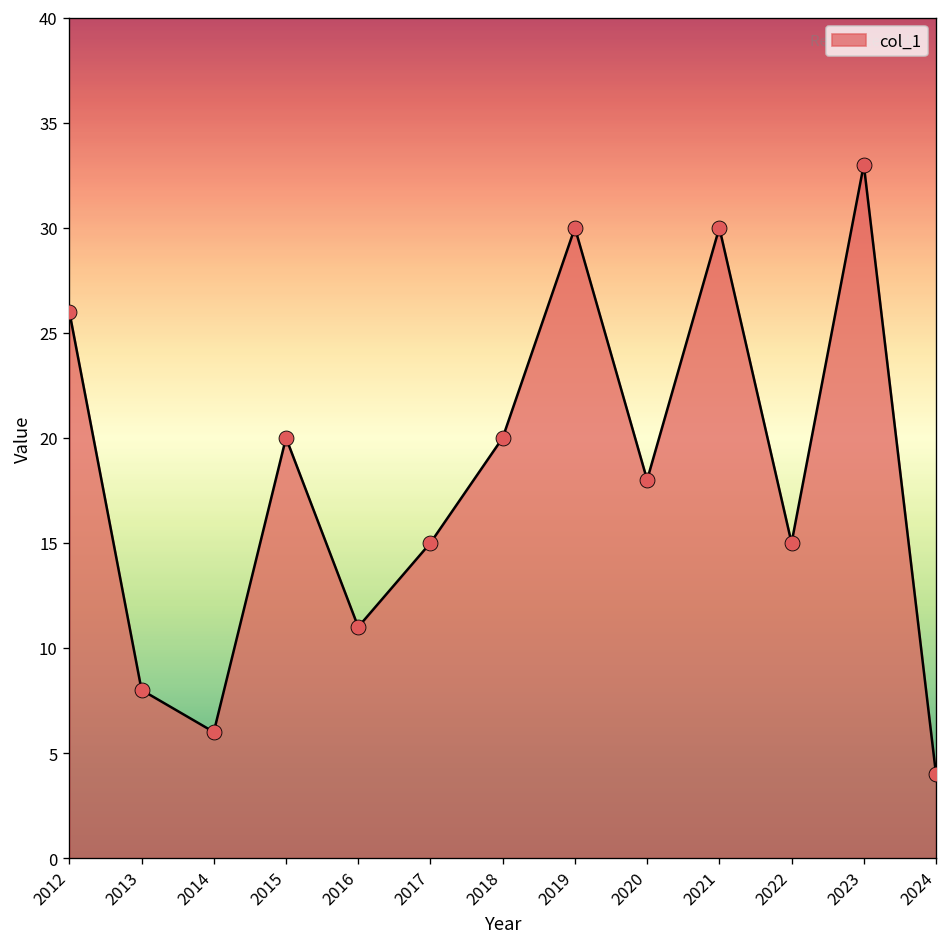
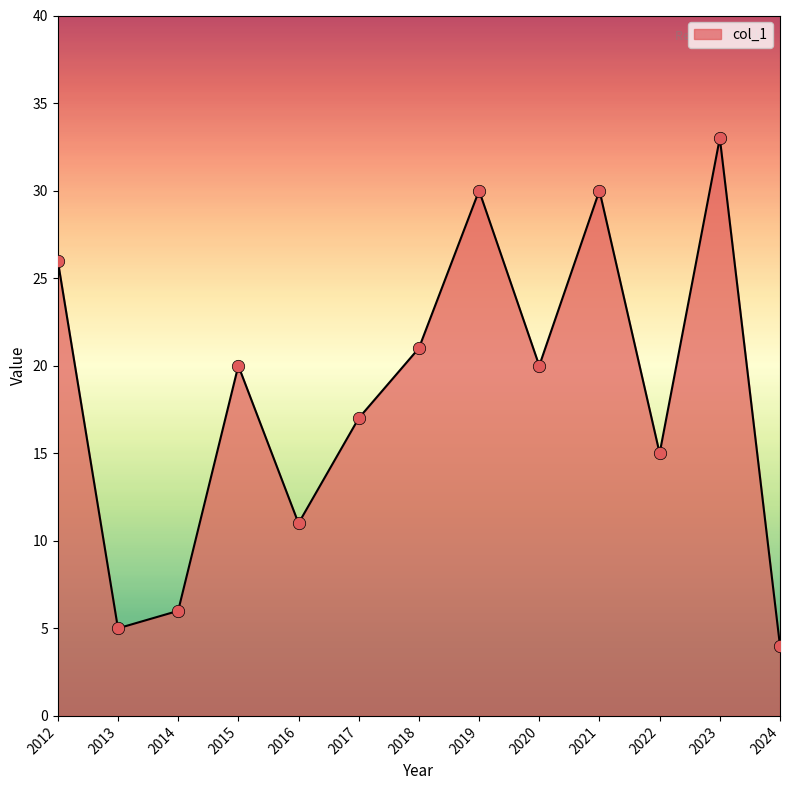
2013: 8 -> 5
2017: 15 -> 17
2018: 20 -> 21
2020: 18 -> 20
